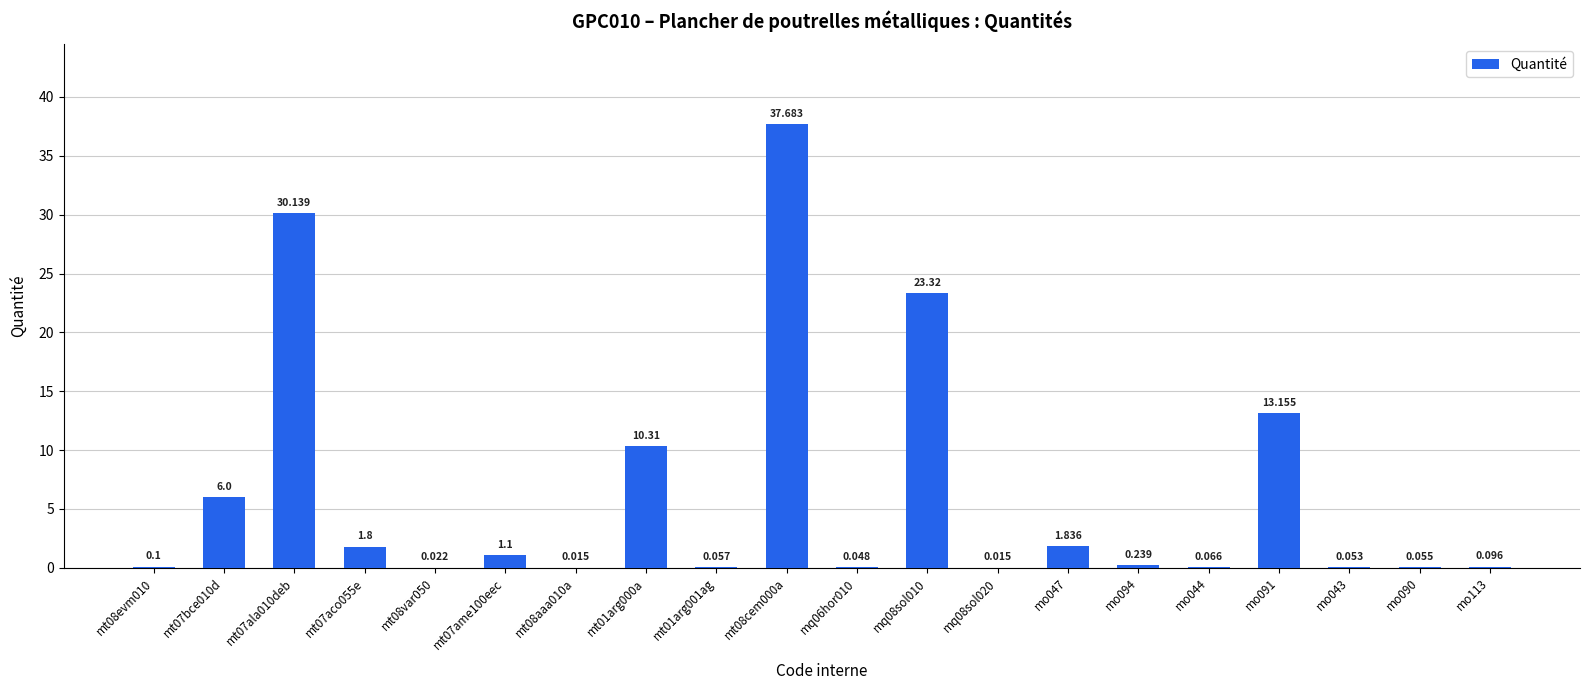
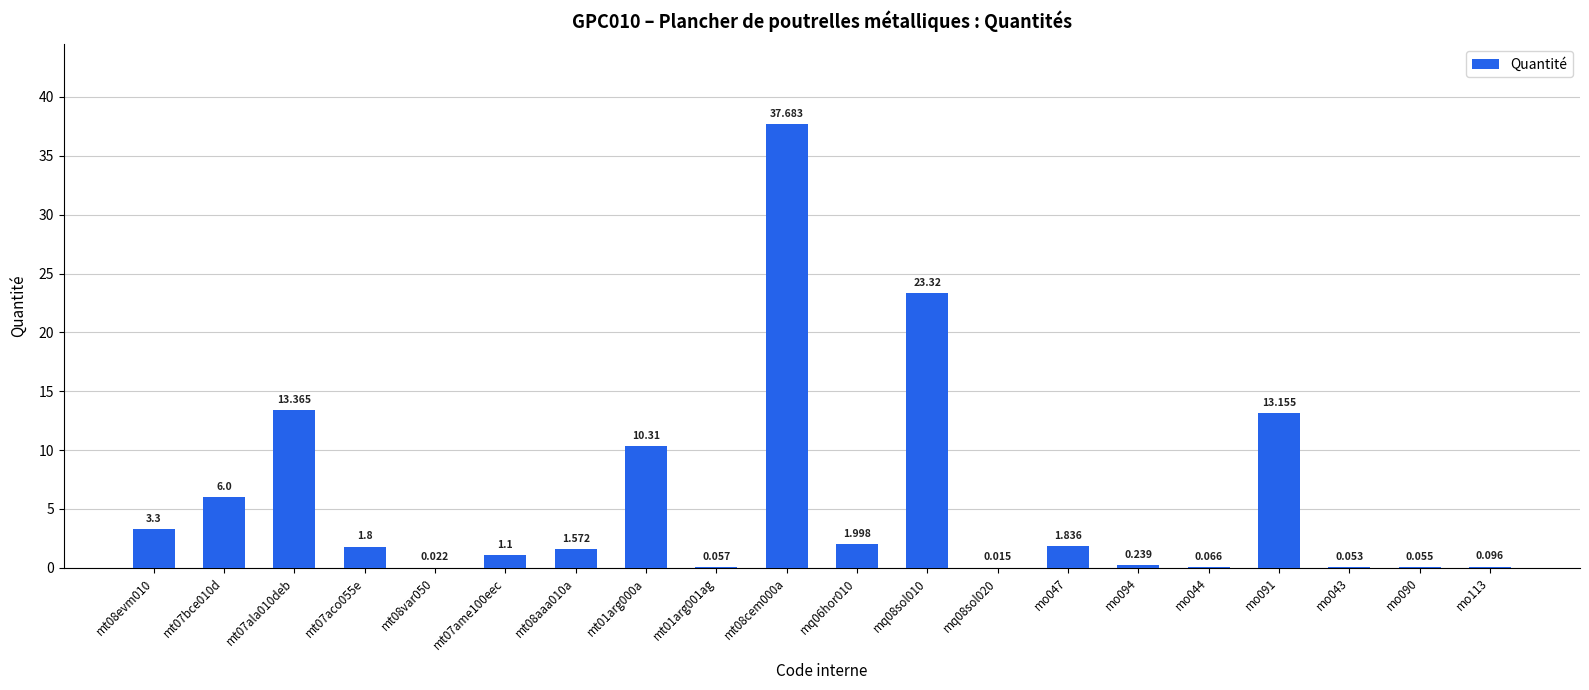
mt08evm010: 0.1 -> 3.3
mt07ala010deb: 30.139 -> 13.365
mt08aaa010a: 0.015 -> 1.572
mq06hor010: 0.048 -> 1.998
